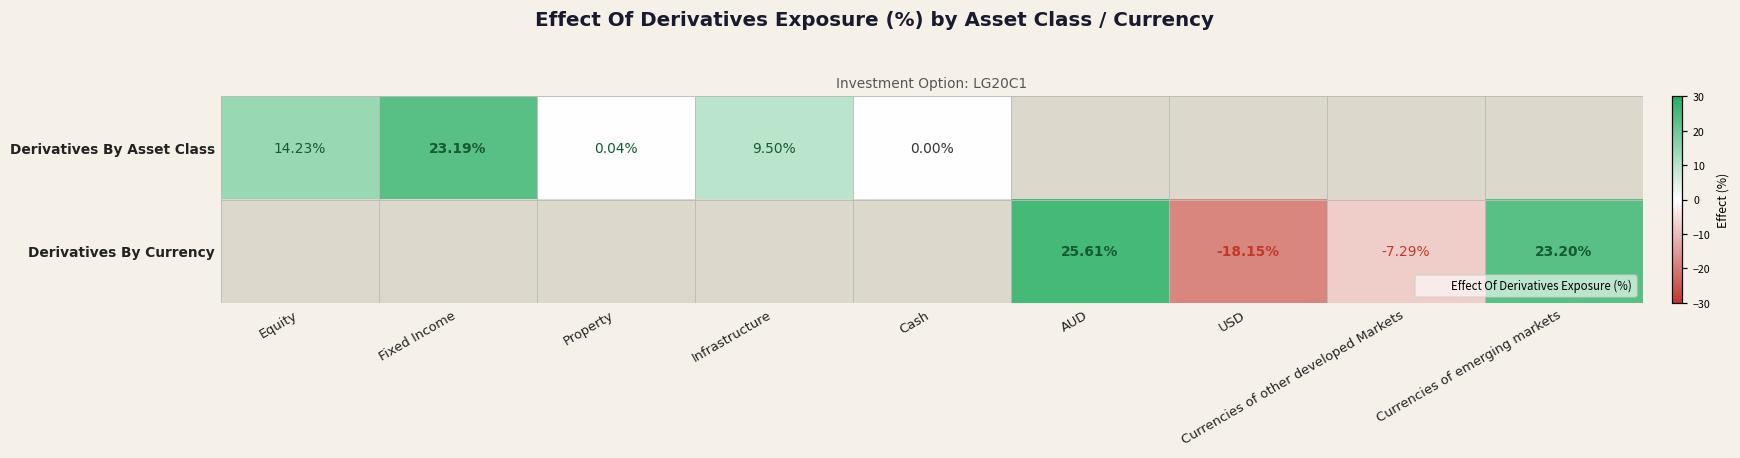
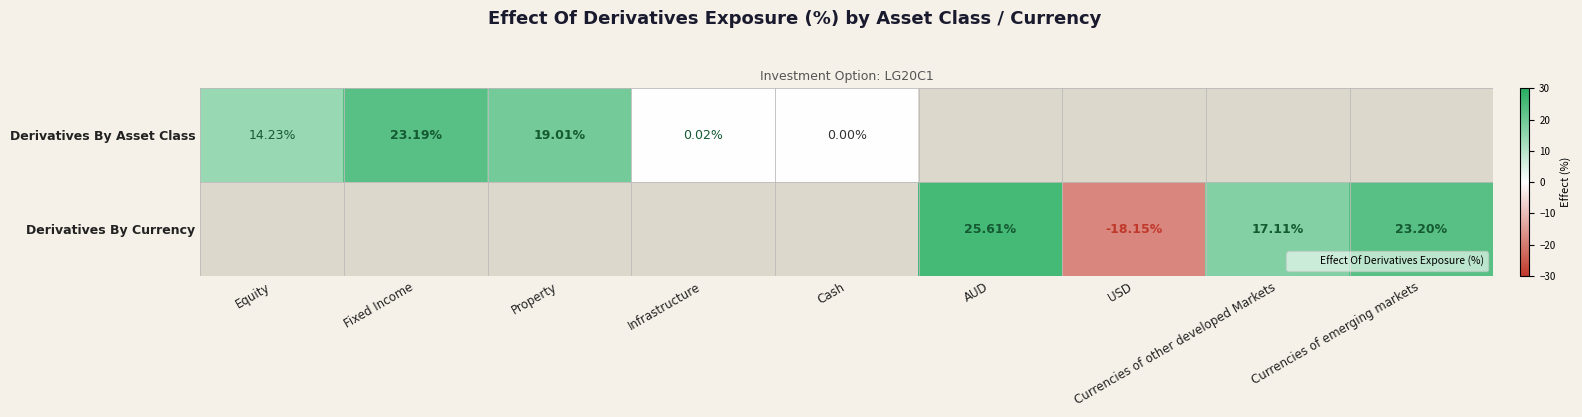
Derivatives By Asset Class, Property: 0.04% -> 19.01%
Derivatives By Asset Class, Infrastructure: 9.50% -> 0.02%
Derivatives By Currency, Currencies of other developed Markets: -7.29% -> 17.11%
